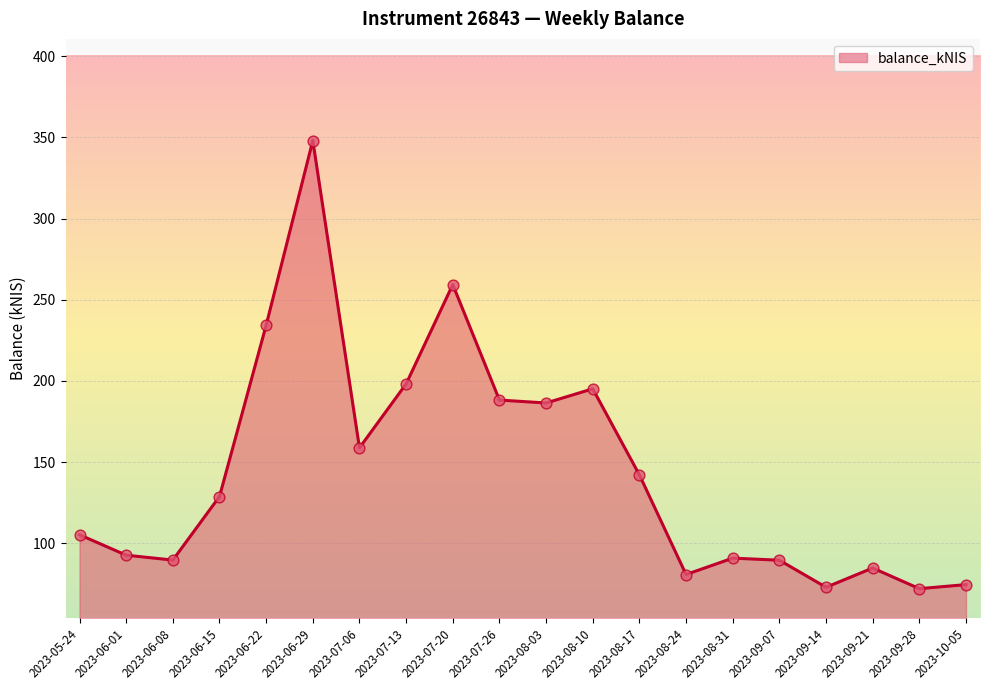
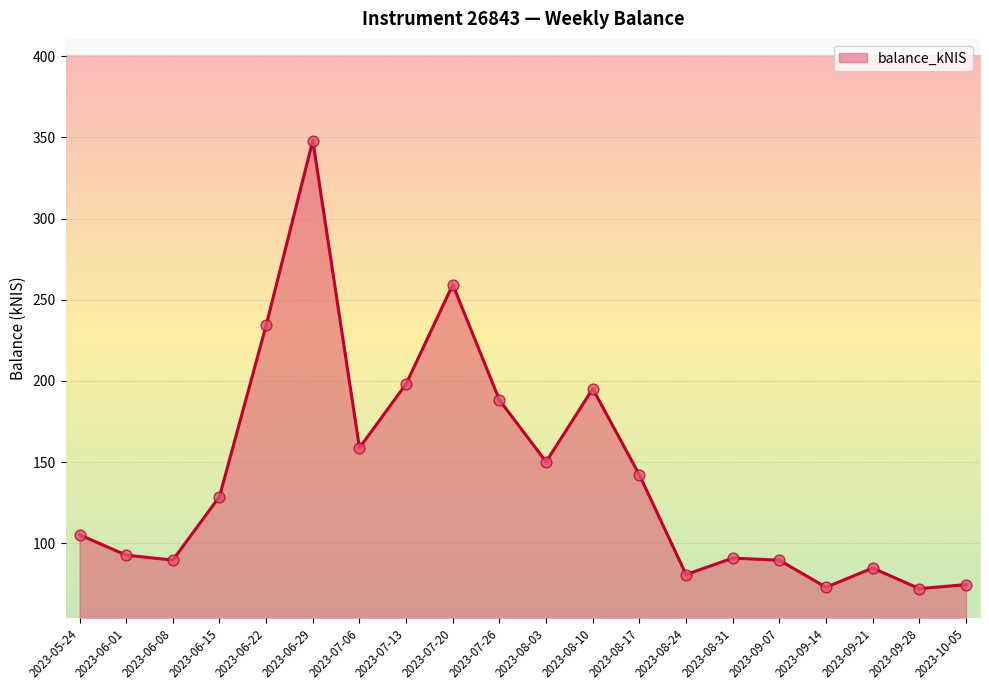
2023-08-03: 186 -> 150
